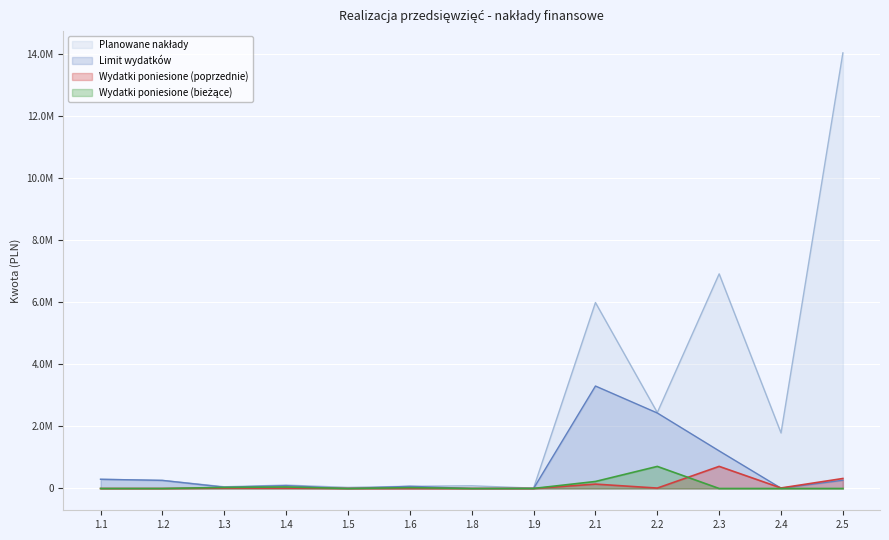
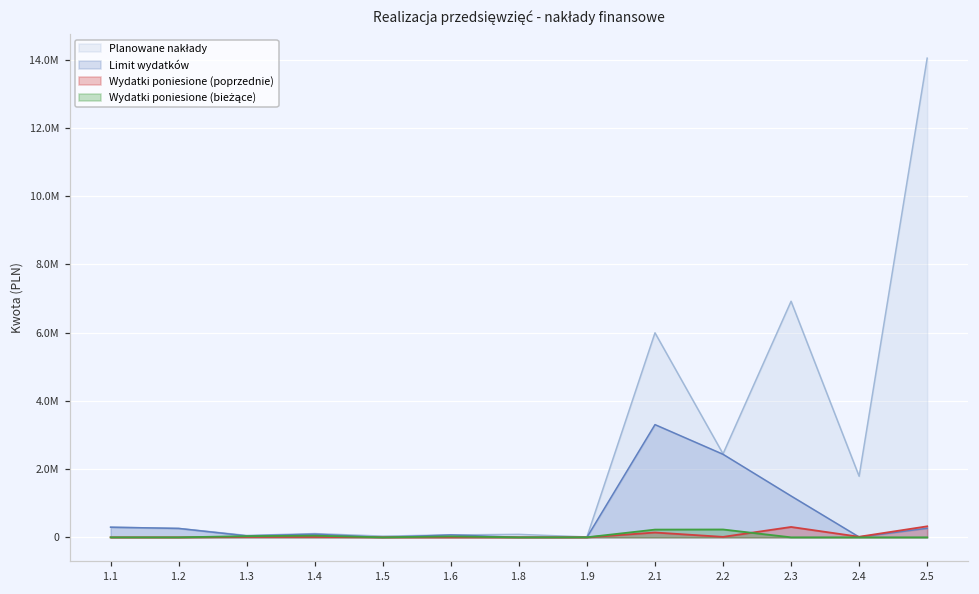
Wydatki poniesione (bieżące), 2.2: 700000 -> 200000
Wydatki poniesione (poprzednie), 2.3: 700000 -> 300000
